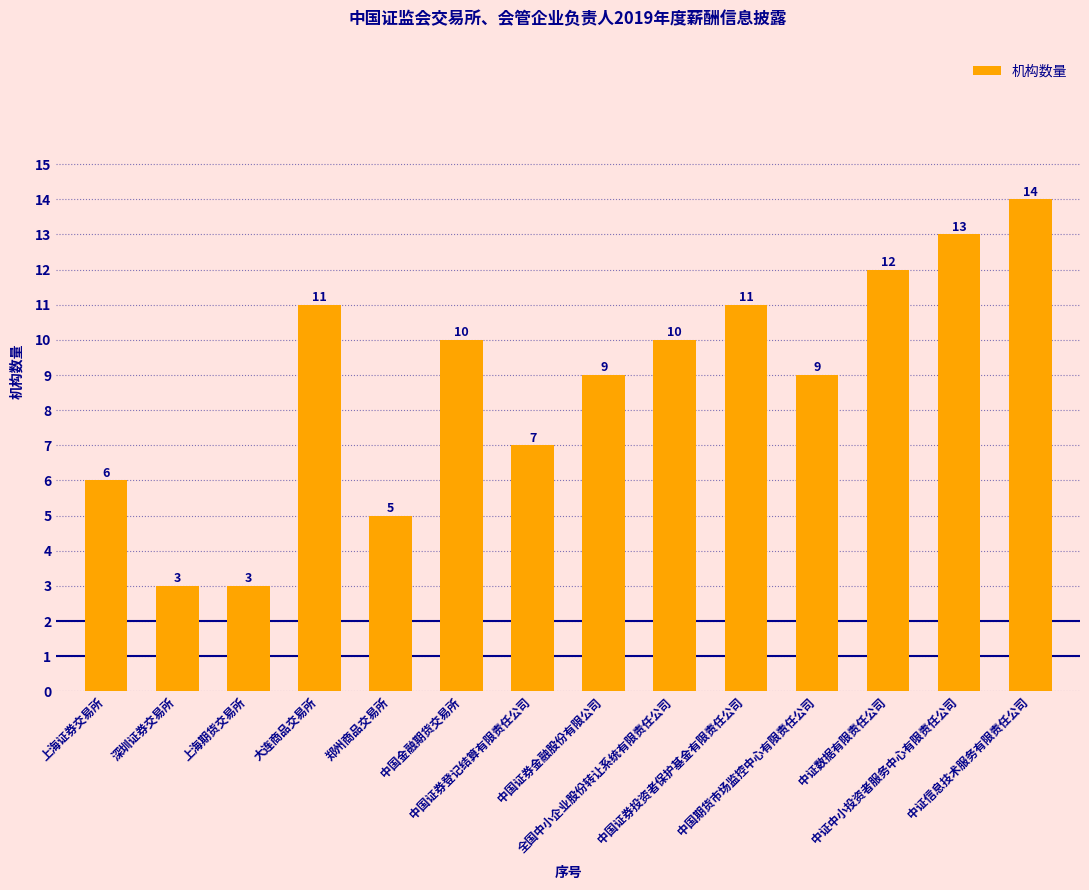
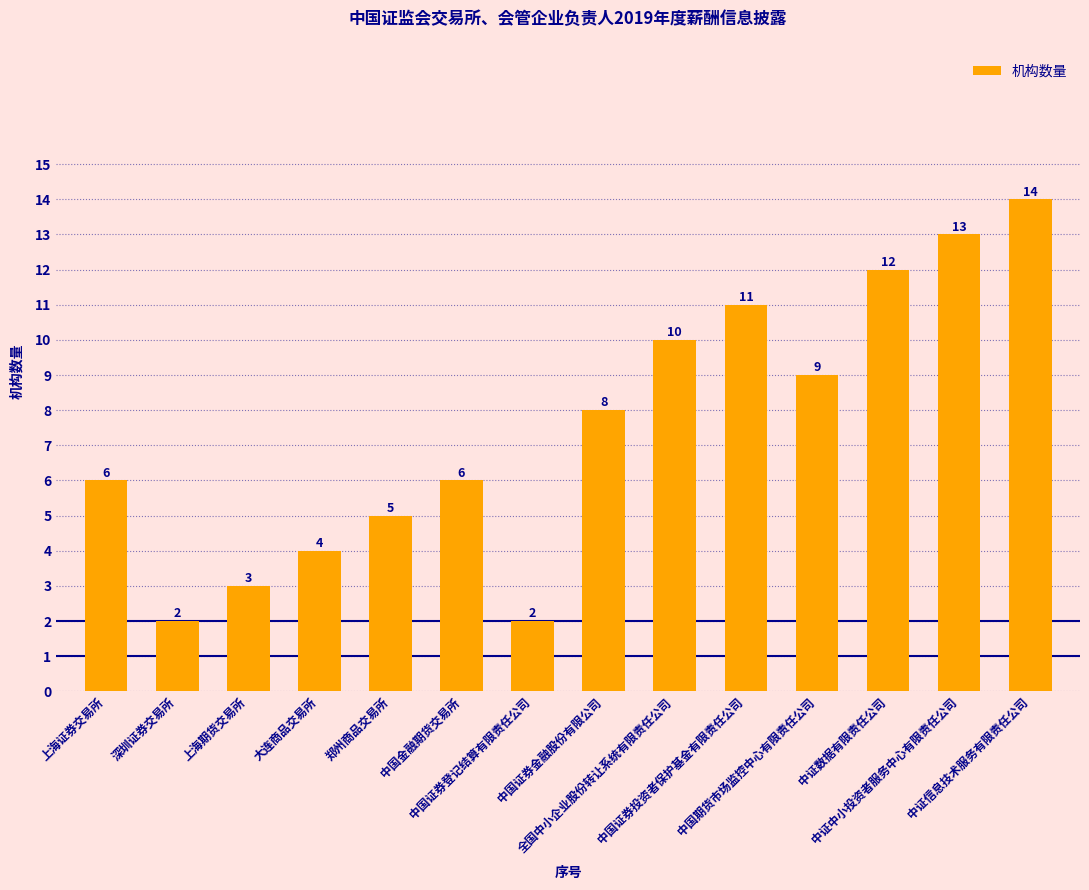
深圳证券交易所: 3 -> 2
大连商品交易所: 11 -> 4
中国金融期货交易所: 10 -> 6
中国证券登记结算有限责任公司: 7 -> 2
中国证券金融股份有限公司: 9 -> 8
